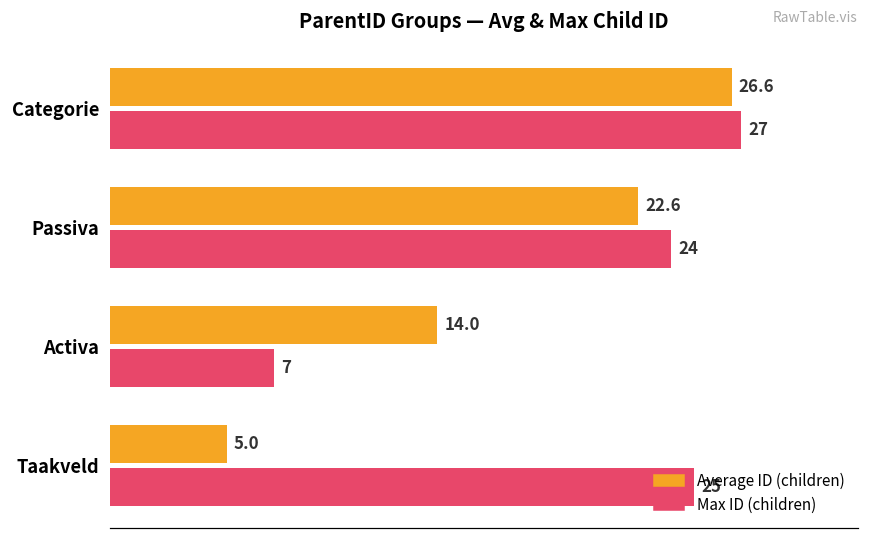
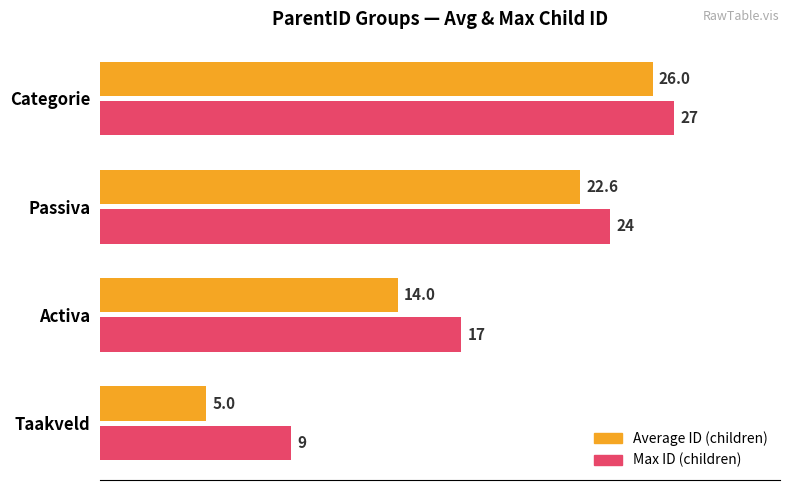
Average ID (children), Categorie: 26.6 -> 26.0
Max ID (children), Activa: 7 -> 17
Max ID (children), Taakveld: 25 -> 9
